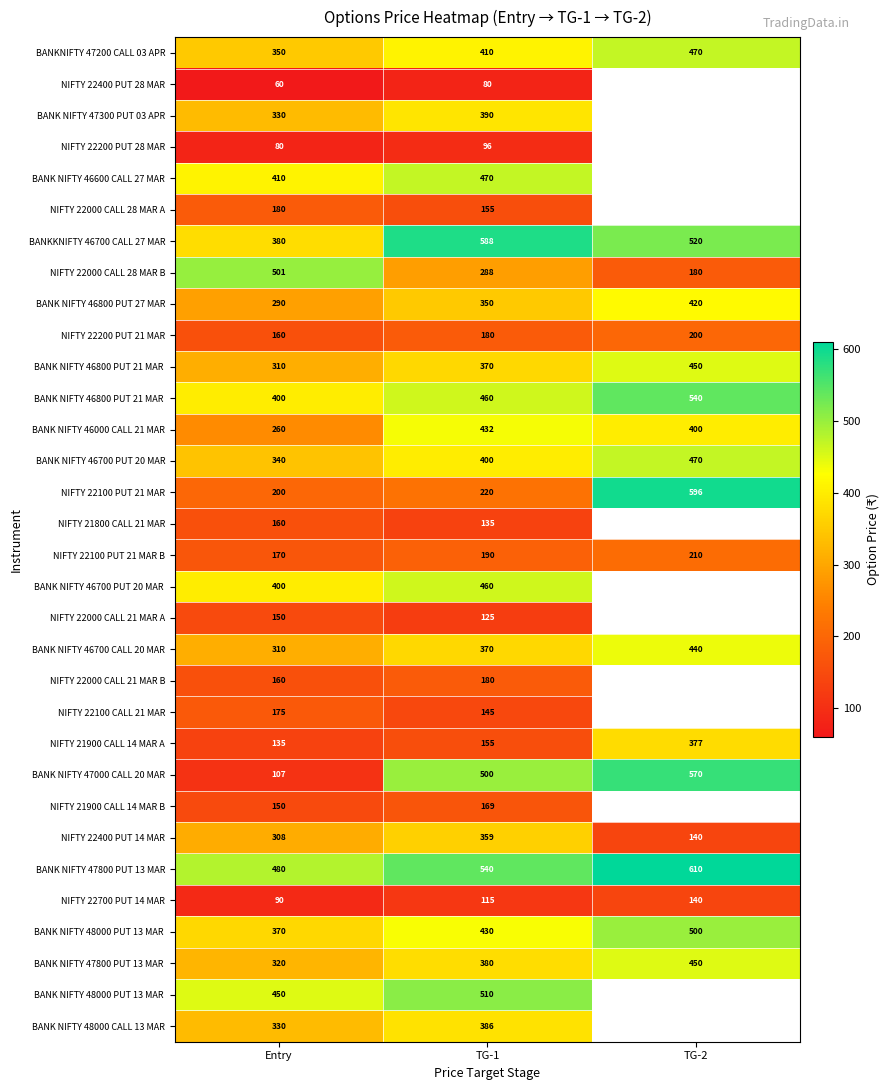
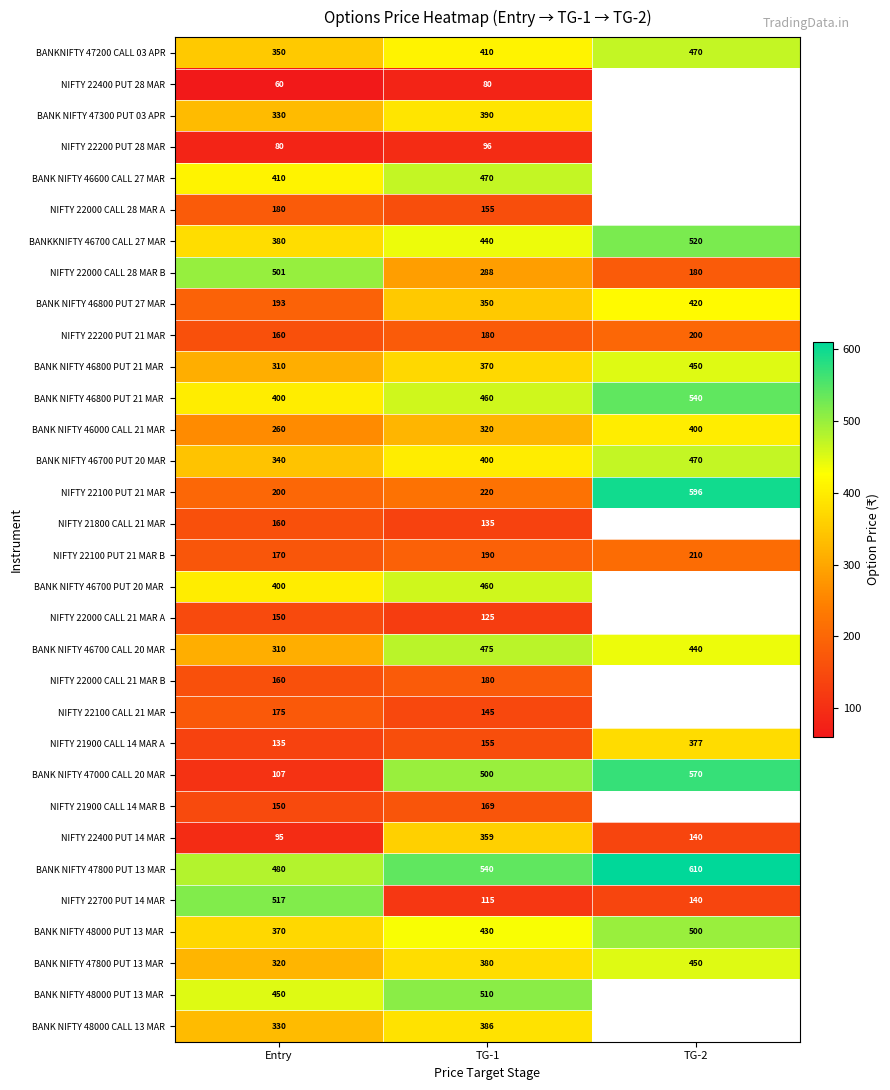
BANKKNIFTY 46700 CALL 27 MAR, TG-1: 588 -> 440
BANK NIFTY 46800 PUT 27 MAR, Entry: 290 -> 193
BANK NIFTY 46000 CALL 21 MAR, TG-1: 432 -> 320
BANK NIFTY 46700 CALL 20 MAR, TG-1: 370 -> 475
NIFTY 22400 PUT 14 MAR, Entry: 308 -> 95
NIFTY 22700 PUT 14 MAR, Entry: 90 -> 517
